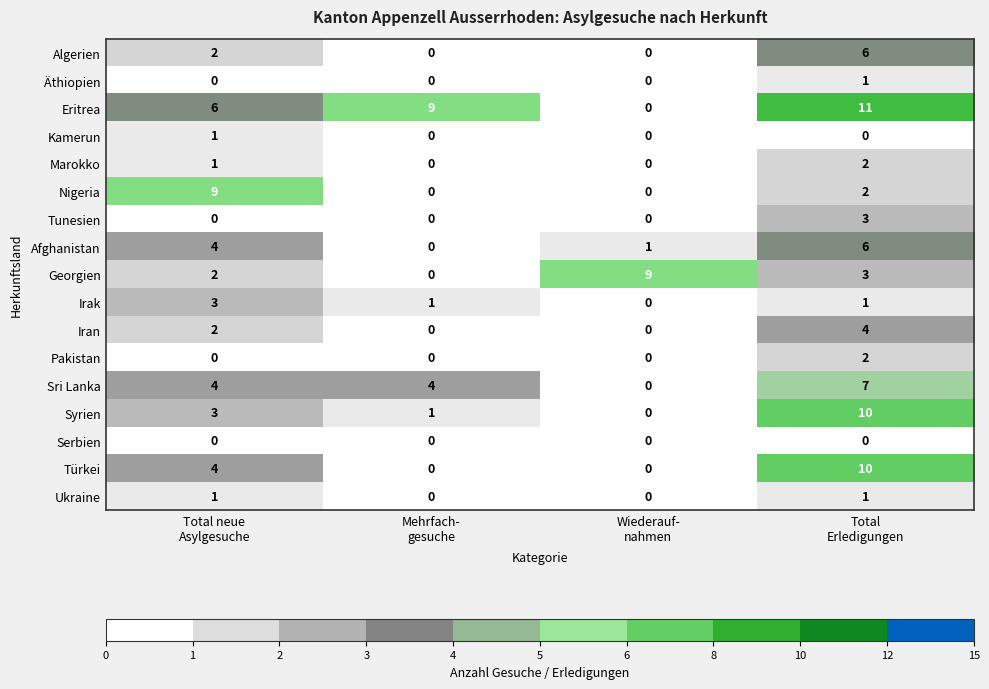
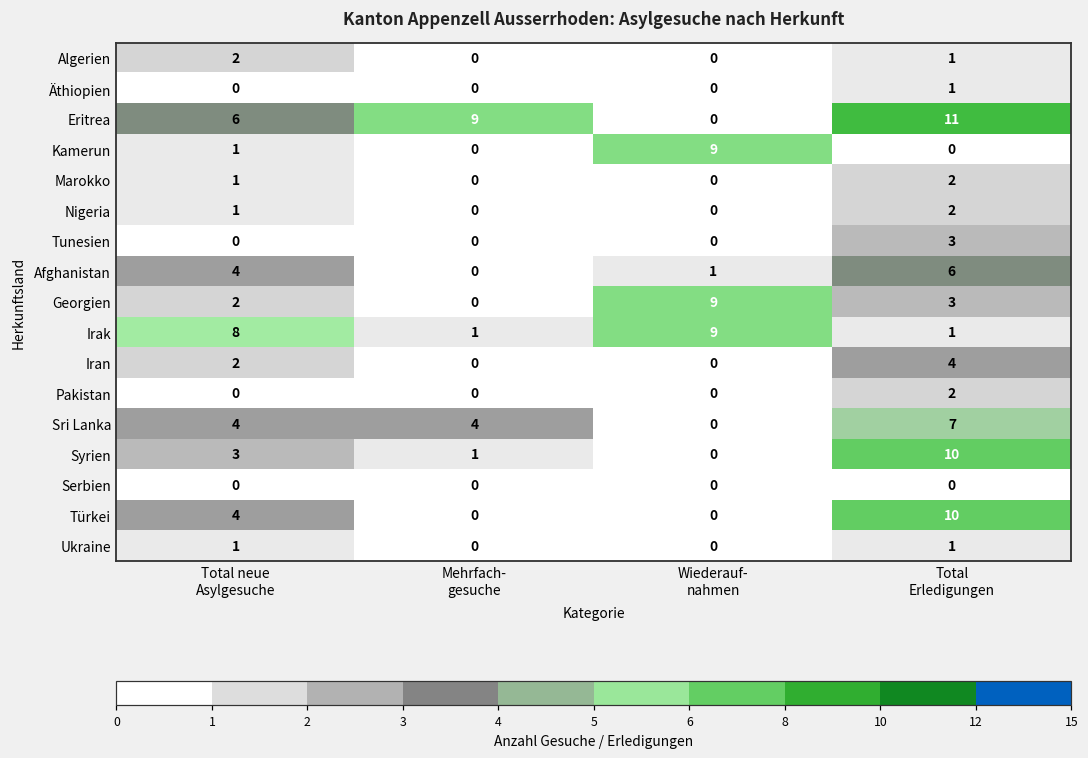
Algerien, Total Erledigungen: 6 -> 1
Kamerun, Wiederauf- nahmen: 0 -> 9
Nigeria, Total neue Asylgesuche: 9 -> 1
Irak, Total neue Asylgesuche: 3 -> 8
Irak, Wiederauf- nahmen: 0 -> 9
